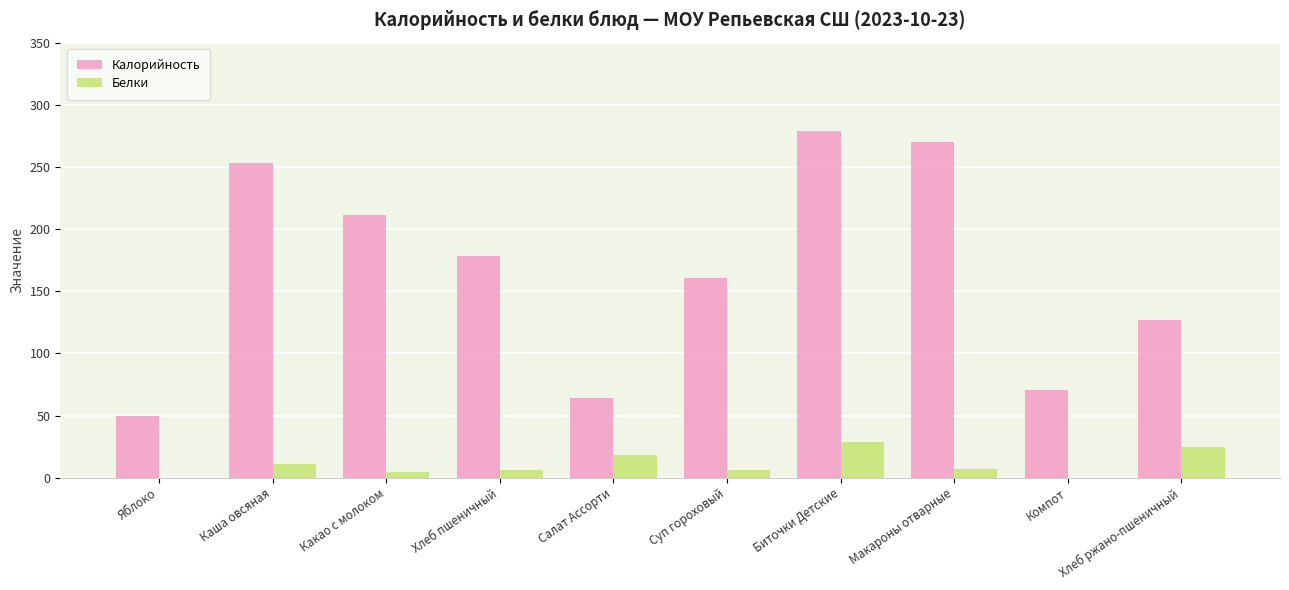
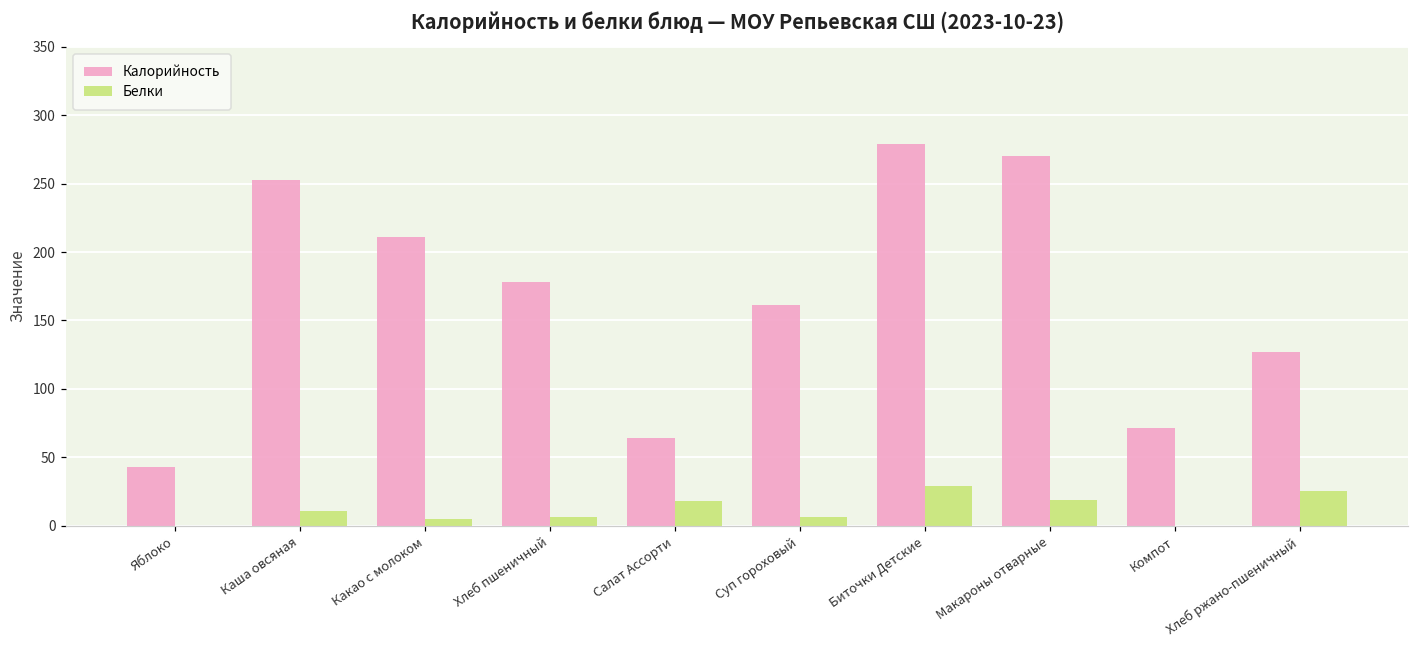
Калорийность, Яблоко: 50 -> 43
Белки, Макароны отварные: 7 -> 19
